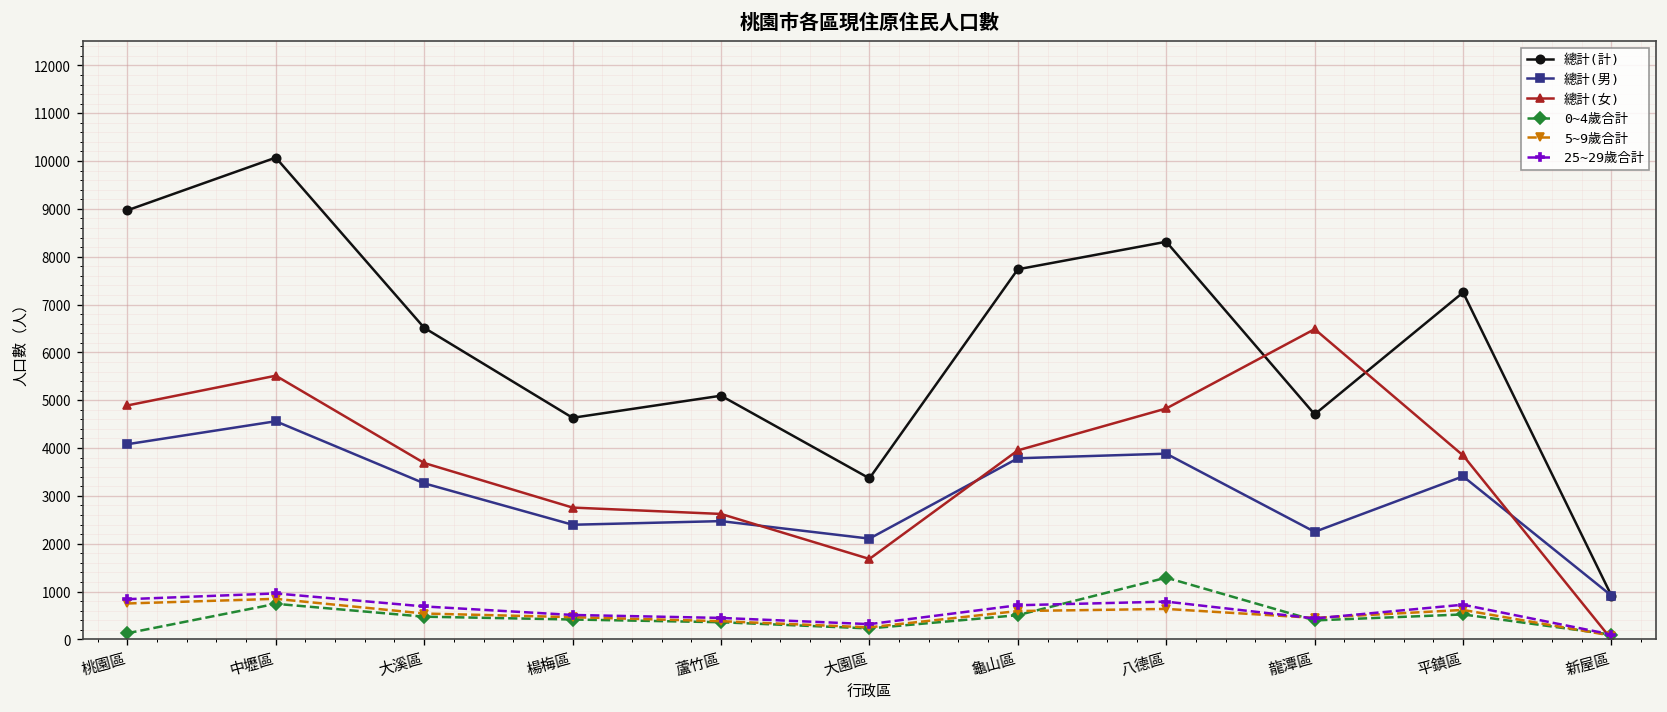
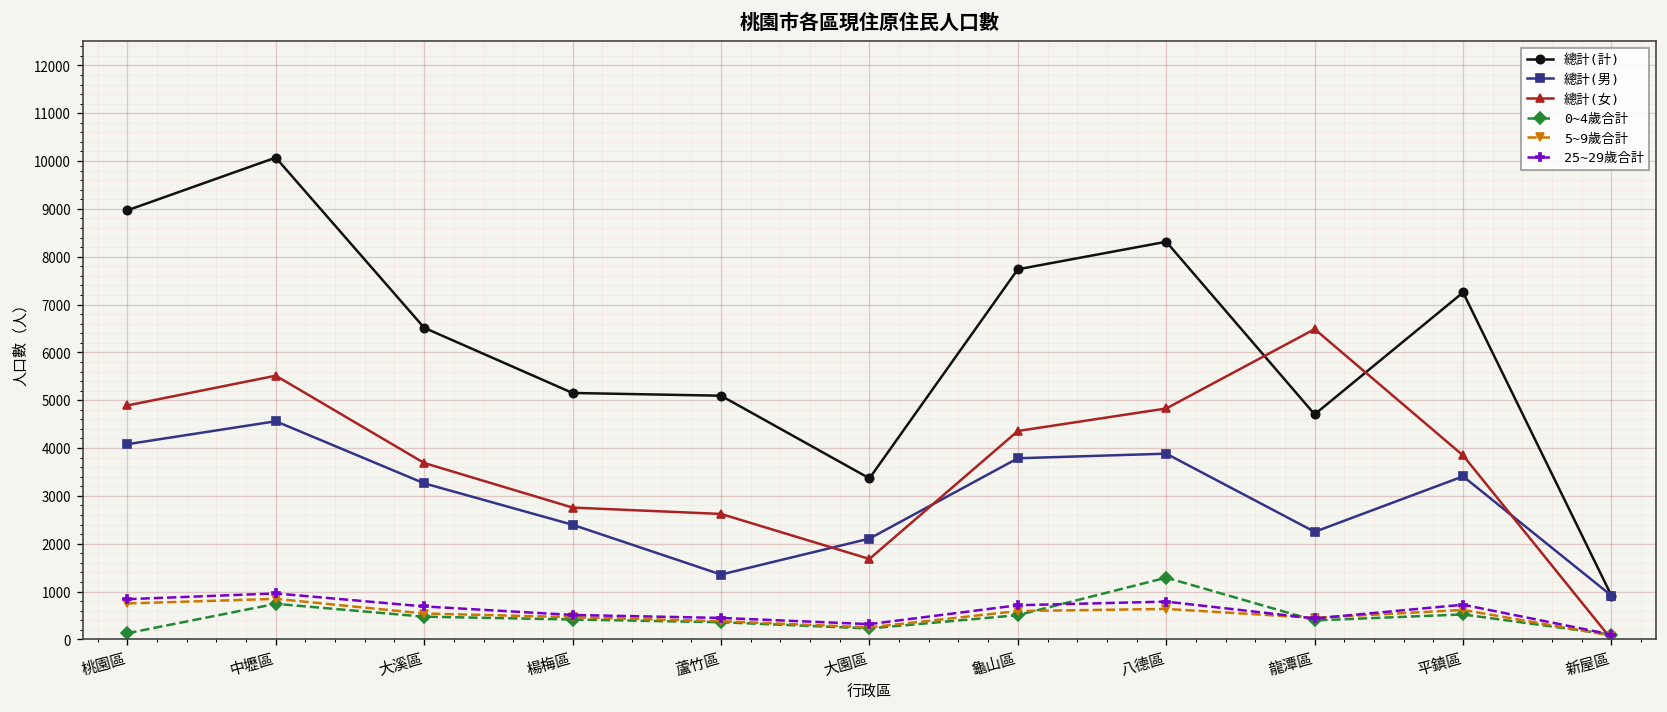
總計(計), 楊梅區: 4600 -> 5200
總計(男), 蘆竹區: 2500 -> 1400
總計(女), 龜山區: 4000 -> 4400
